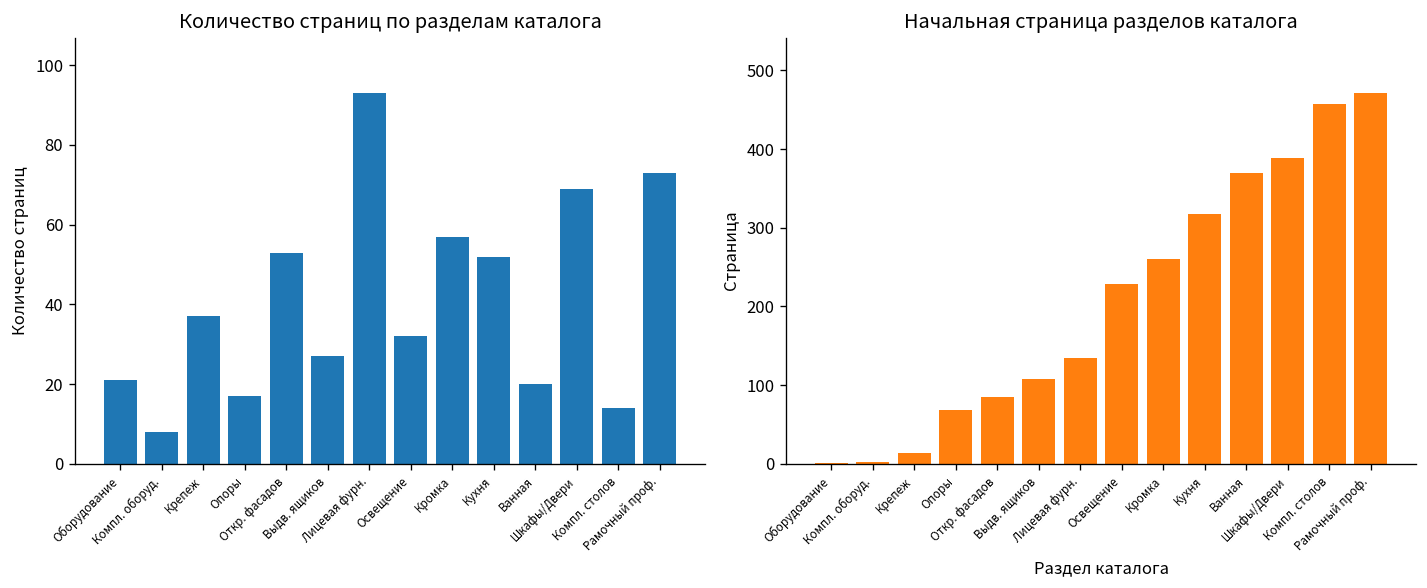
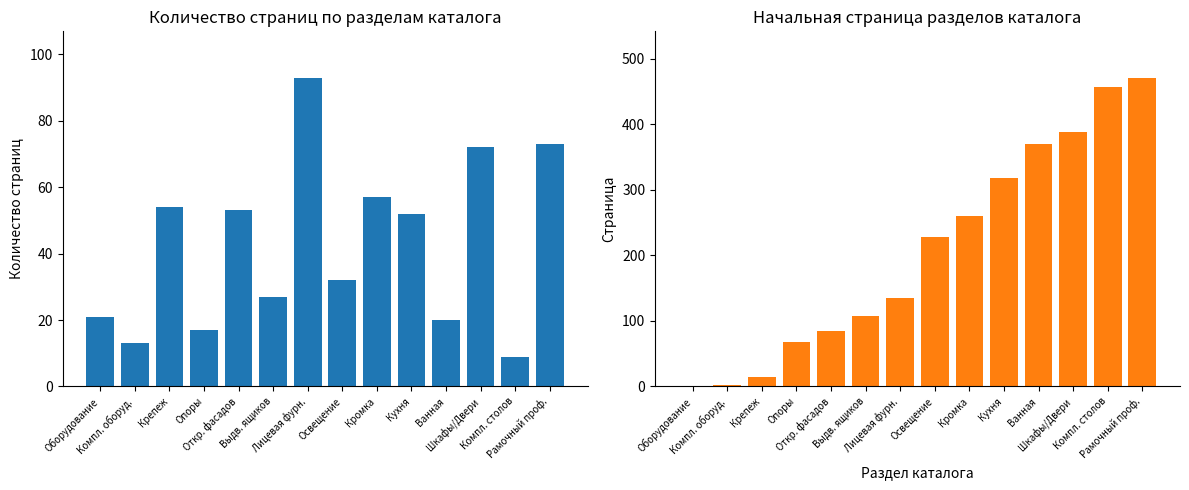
Количество страниц по разделам каталога, Компл. оборуд.: 8 -> 13
Количество страниц по разделам каталога, Крепеж: 37 -> 54
Количество страниц по разделам каталога, Шкафы/Двери: 69 -> 72
Количество страниц по разделам каталога, Компл. столов: 14 -> 9
